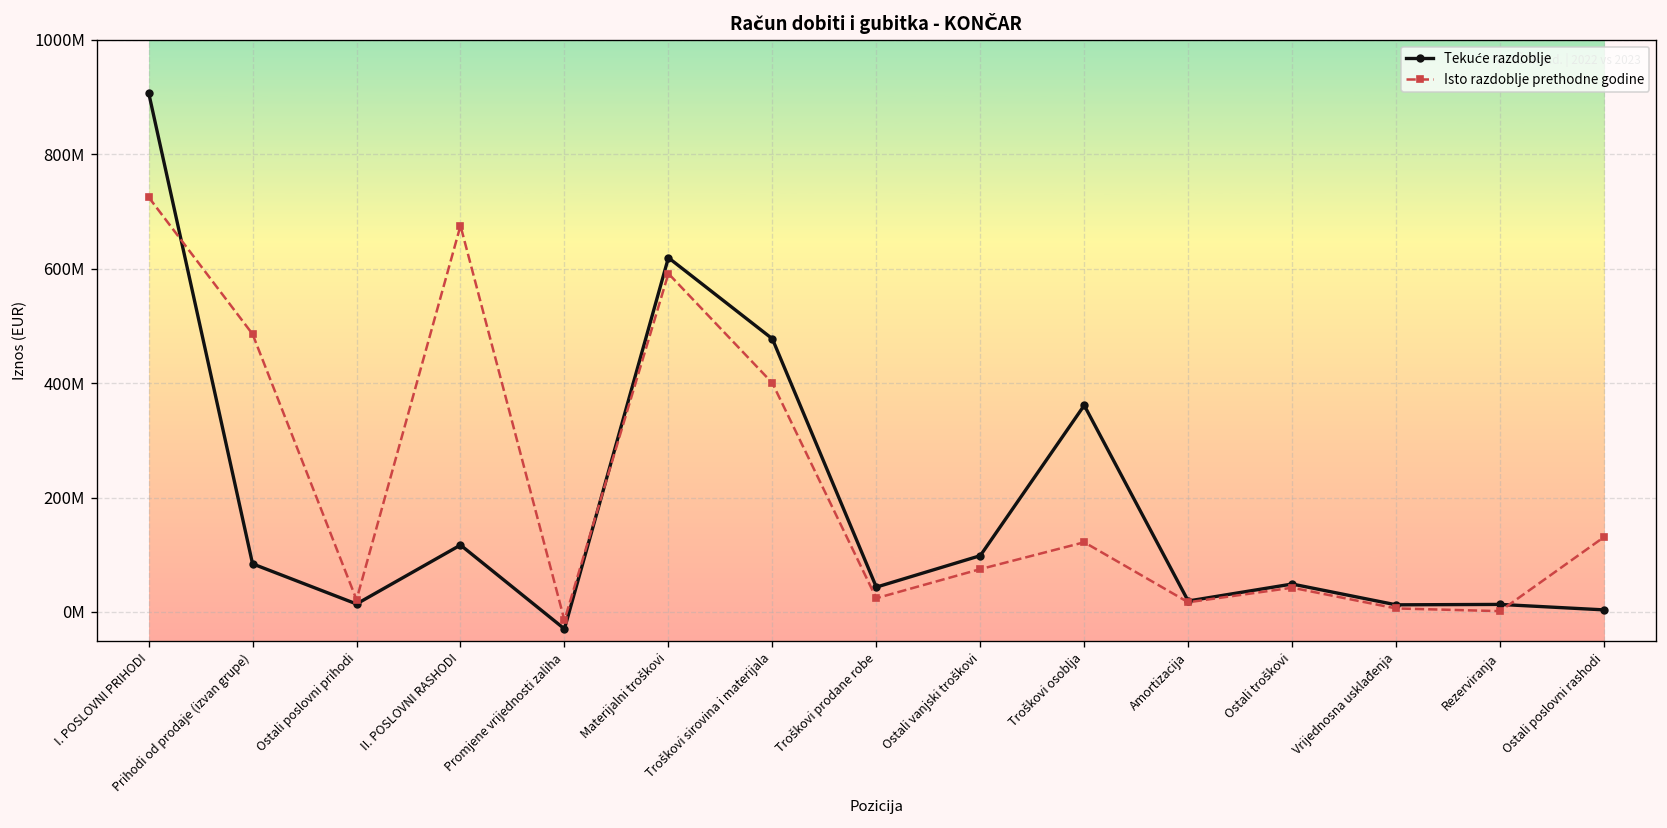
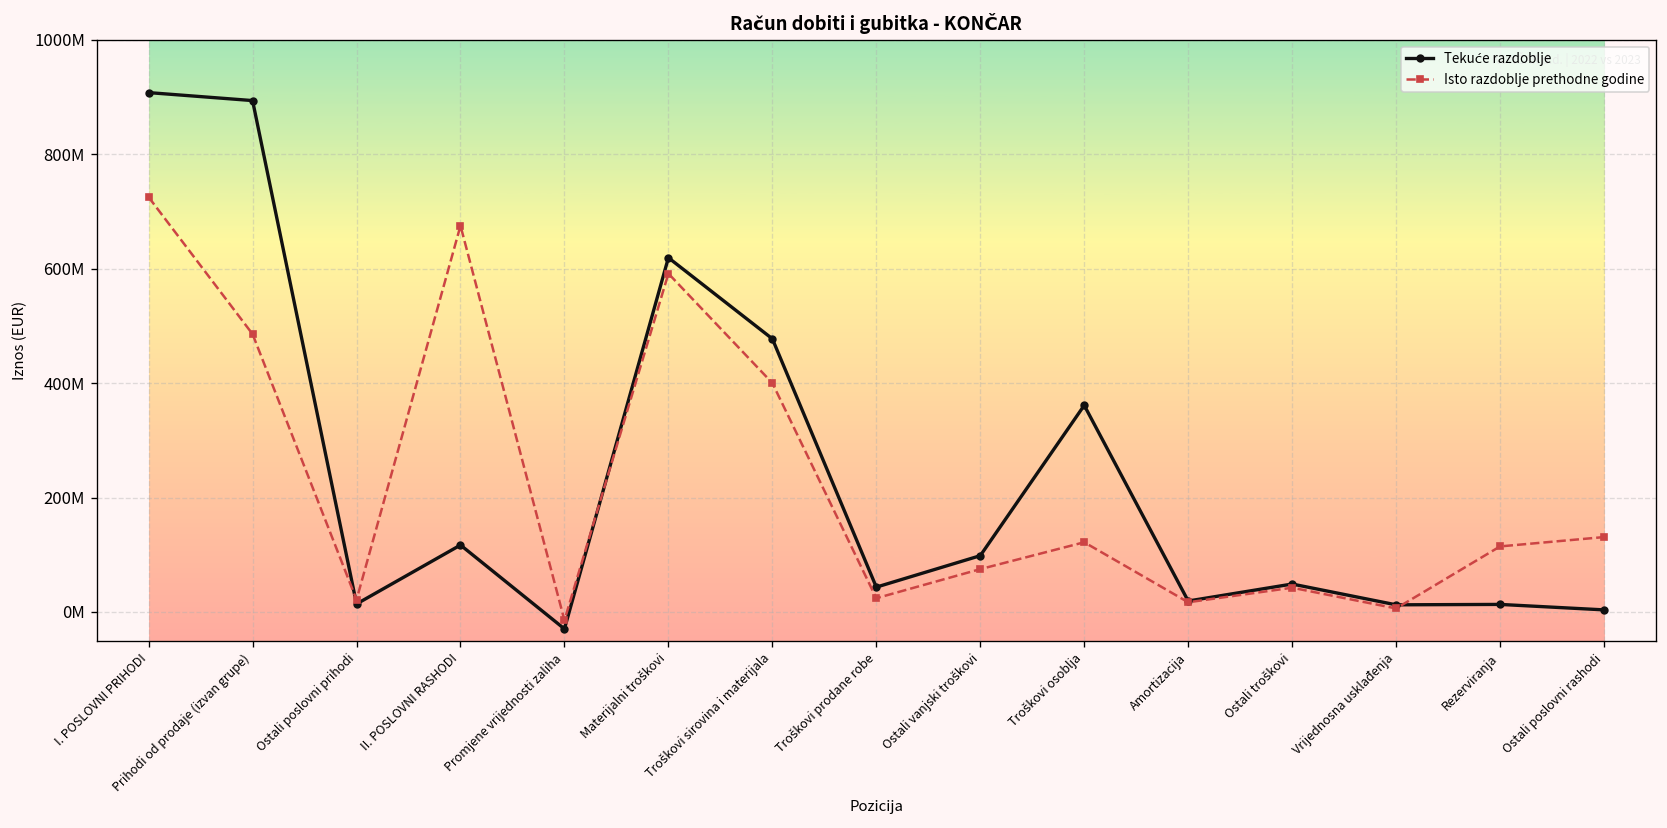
Tekuće razdoblje, Prihodi od prodaje (izvan grupe): 80000000 -> 890000000
Isto razdoblje prethodne godine, Rezerviranja: 0 -> 110000000
